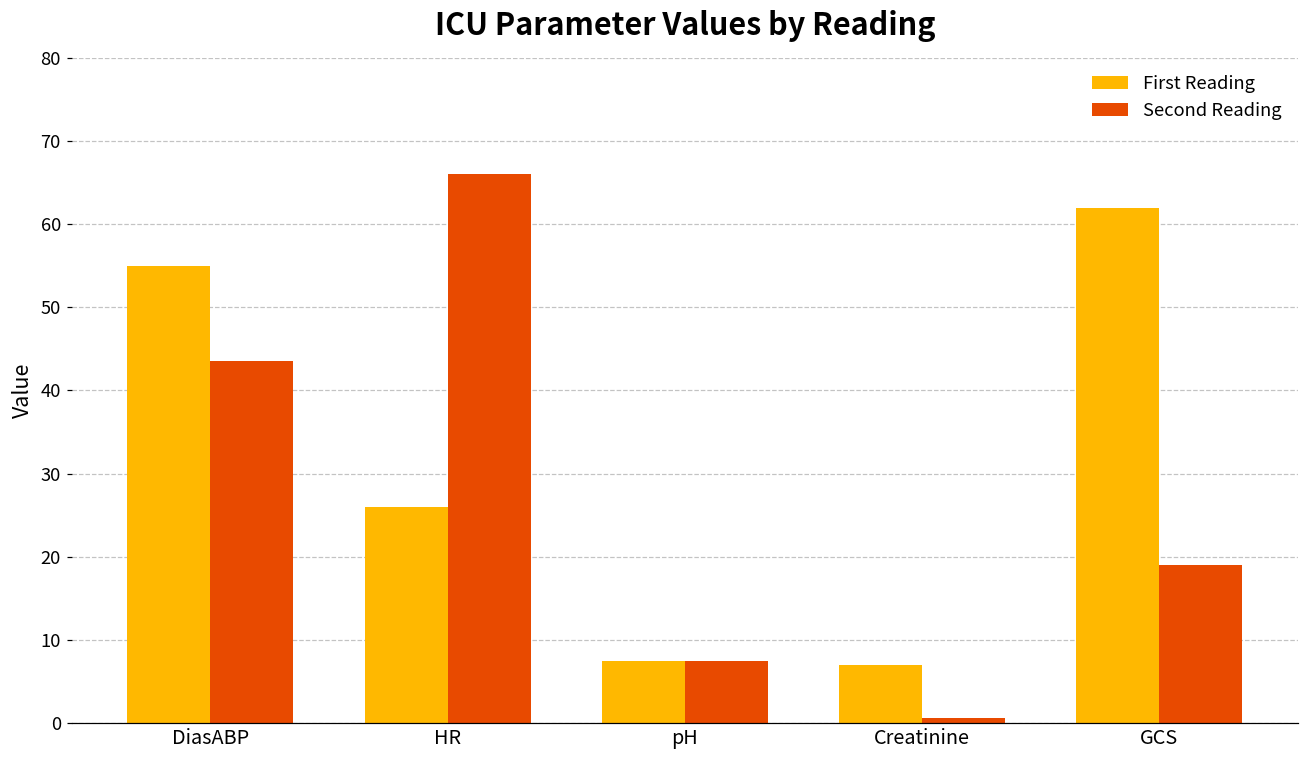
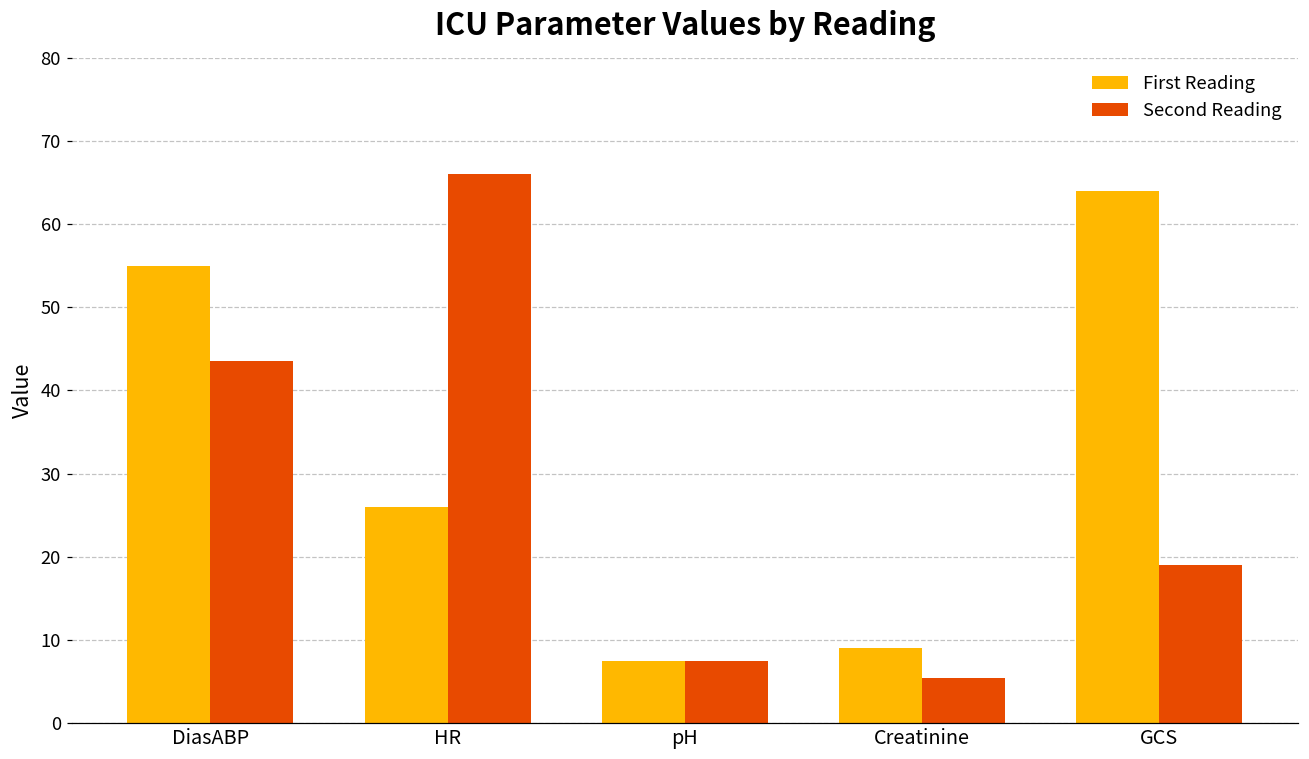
First Reading, Creatinine: 7 -> 9
Second Reading, Creatinine: 1 -> 5
First Reading, GCS: 62 -> 64
